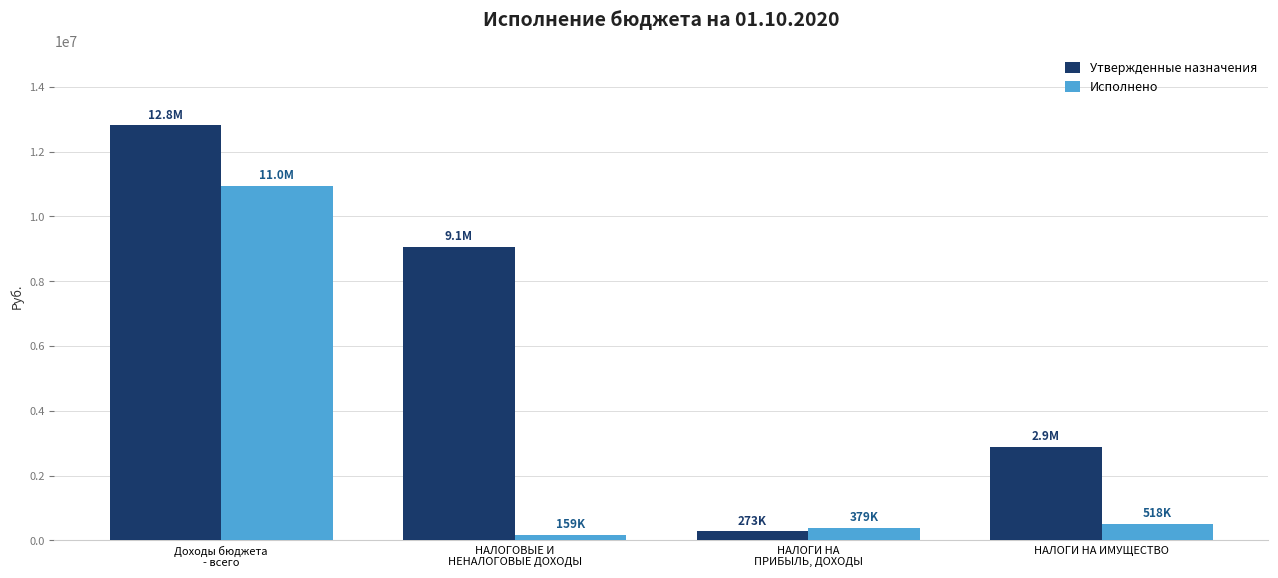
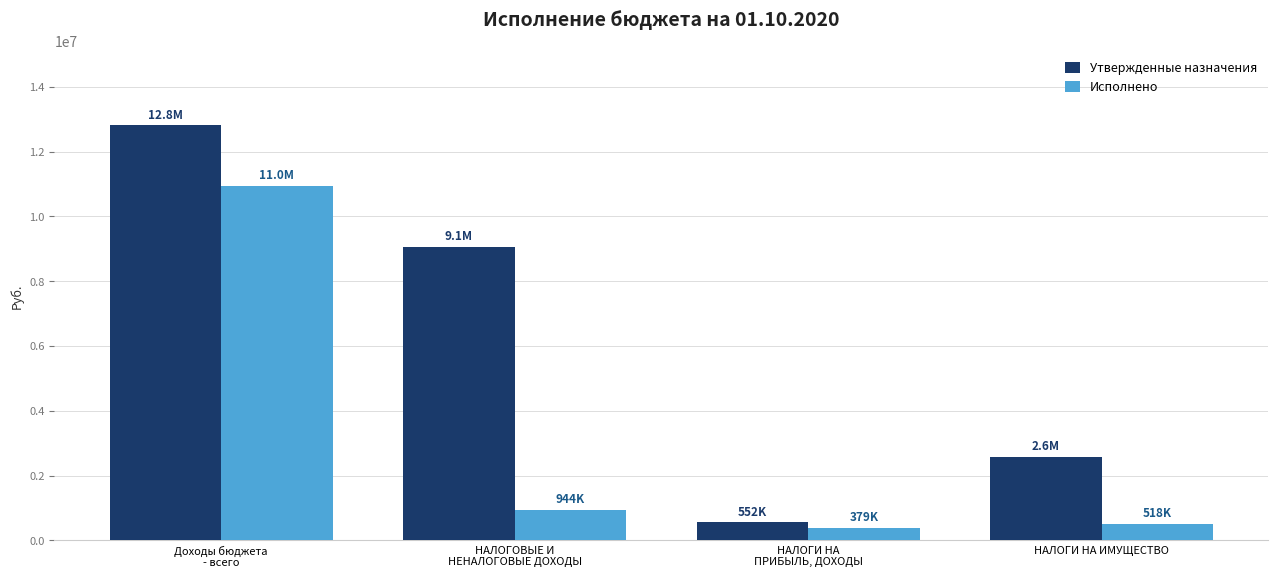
Исполнено, НАЛОГОВЫЕ И НЕНАЛОГОВЫЕ ДОХОДЫ: 159K -> 944K
Утвержденные назначения, НАЛОГИ НА ПРИБЫЛЬ, ДОХОДЫ: 273K -> 552K
Утвержденные назначения, НАЛОГИ НА ИМУЩЕСТВО: 2.9M -> 2.6M
